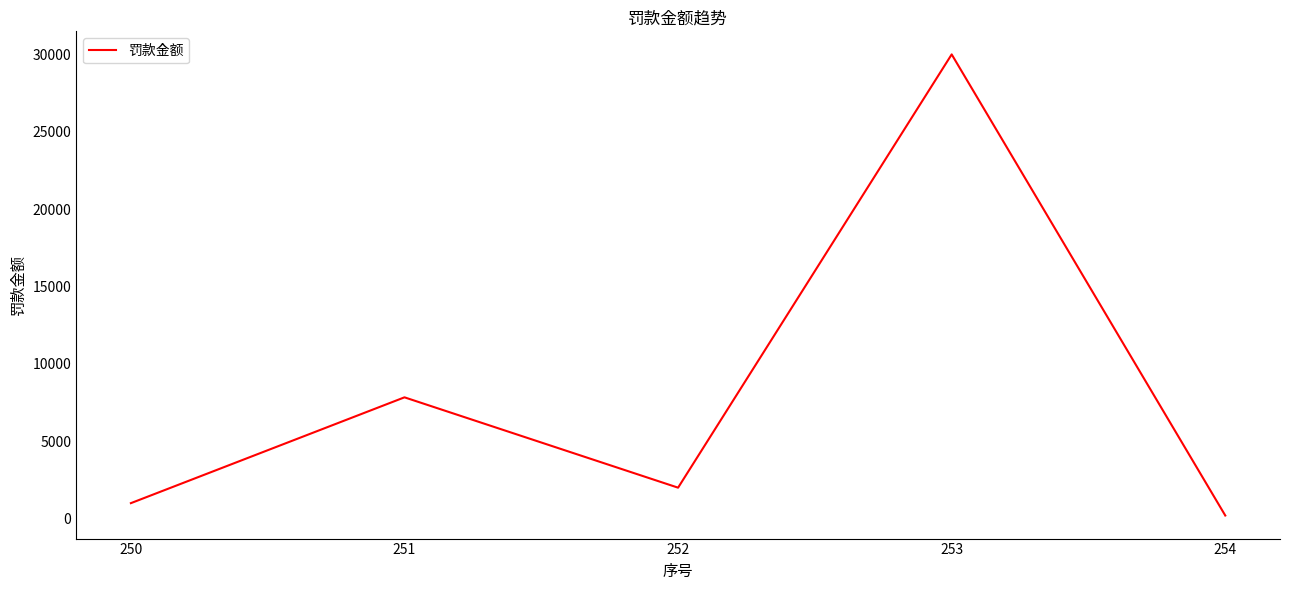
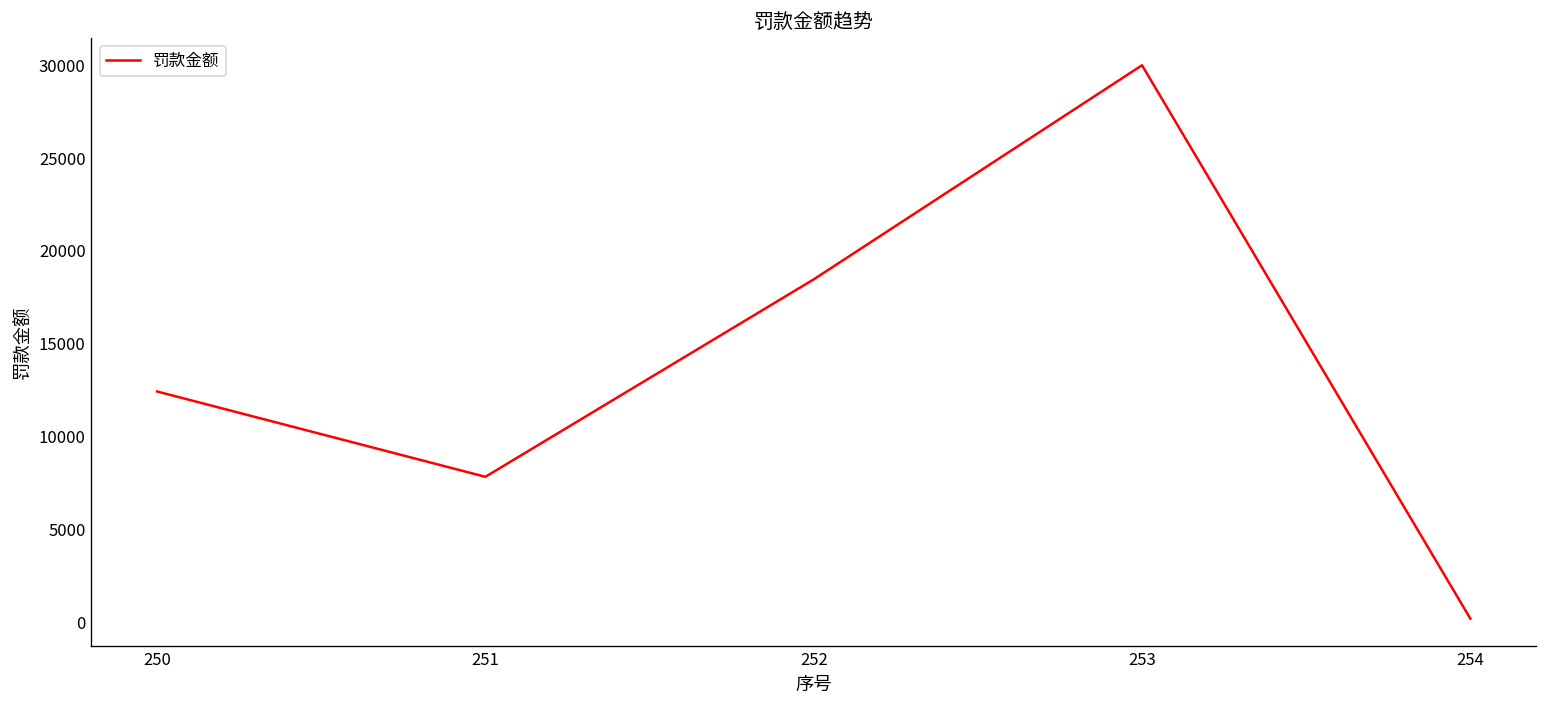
250: 1000 -> 12400
252: 2000 -> 18500
